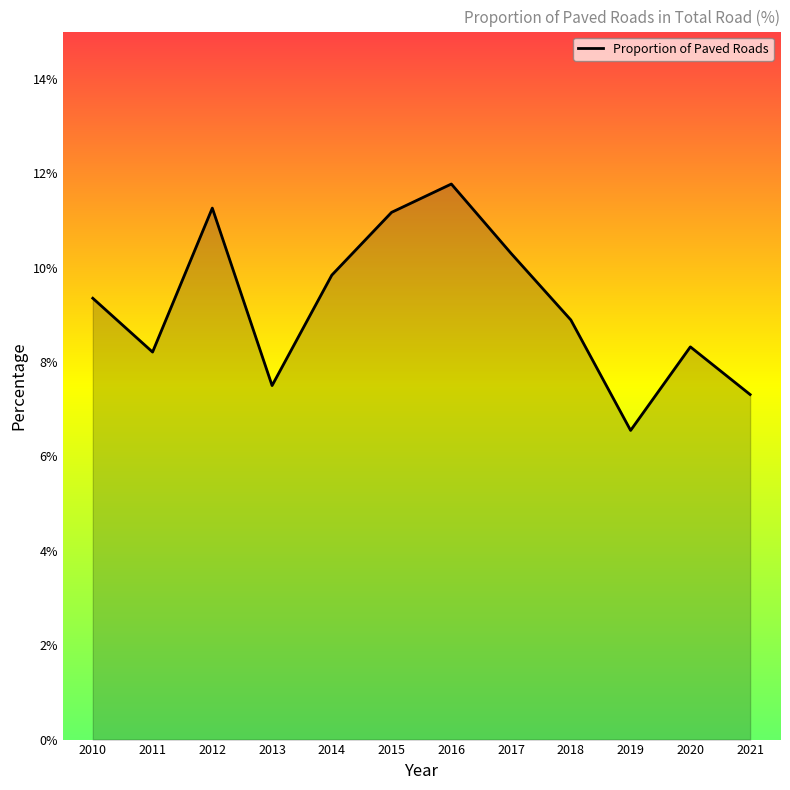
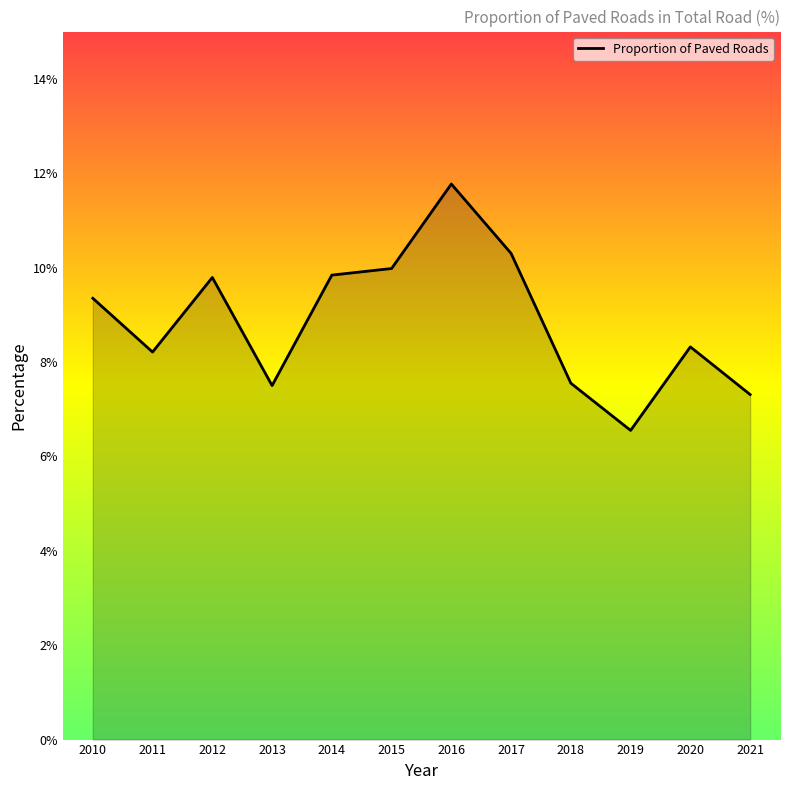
2012: 11.3% -> 9.8%
2015: 11.2% -> 10.0%
2018: 8.9% -> 7.6%
